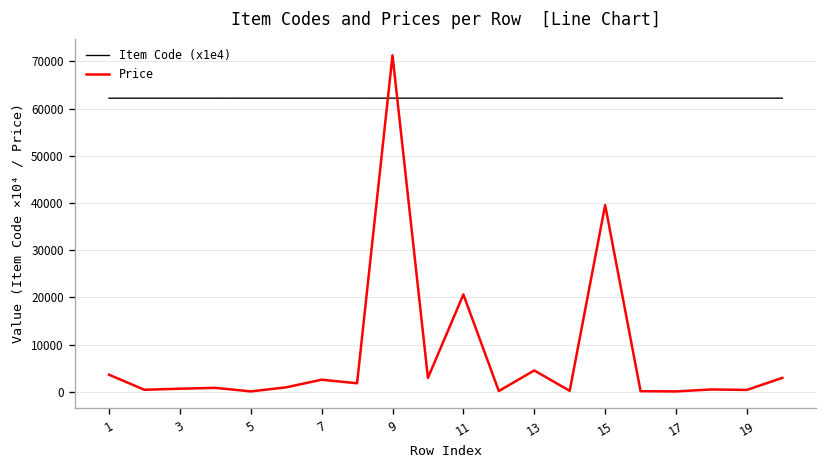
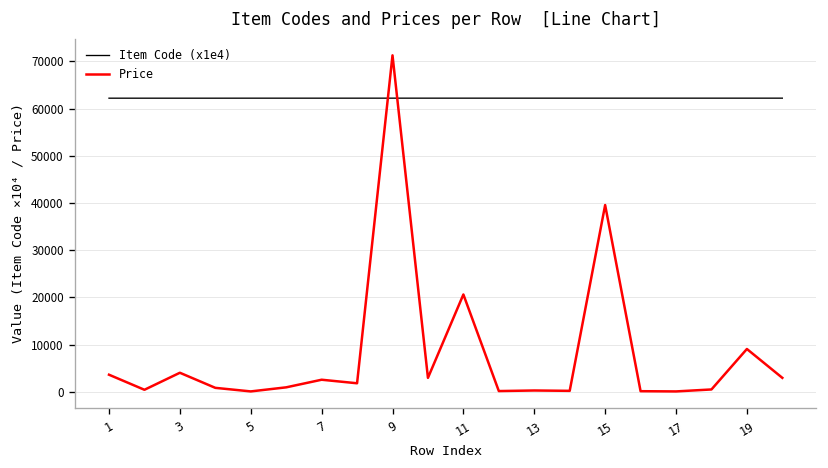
Price, 3: 1000 -> 4000
Price, 13: 5000 -> 0
Price, 19: 0 -> 9000
